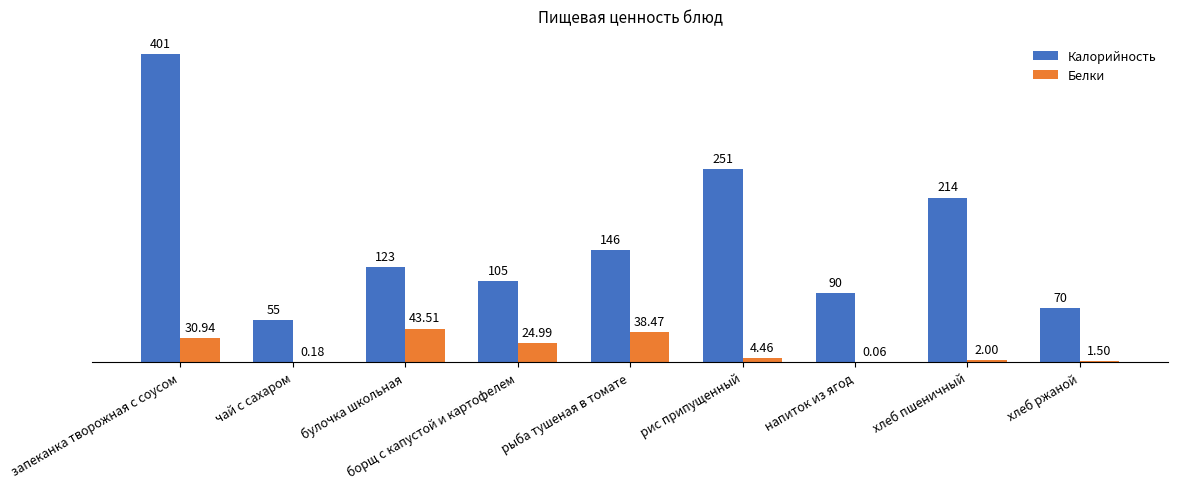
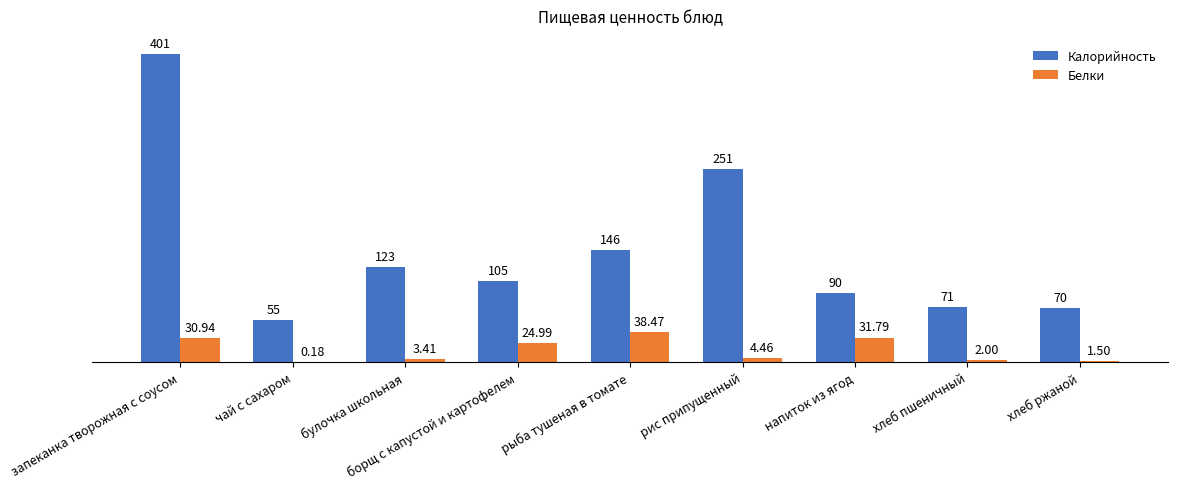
Белки, булочка школьная: 43.51 -> 3.41
Белки, напиток из ягод: 0.06 -> 31.79
Калорийность, хлеб пшеничный: 214 -> 71
